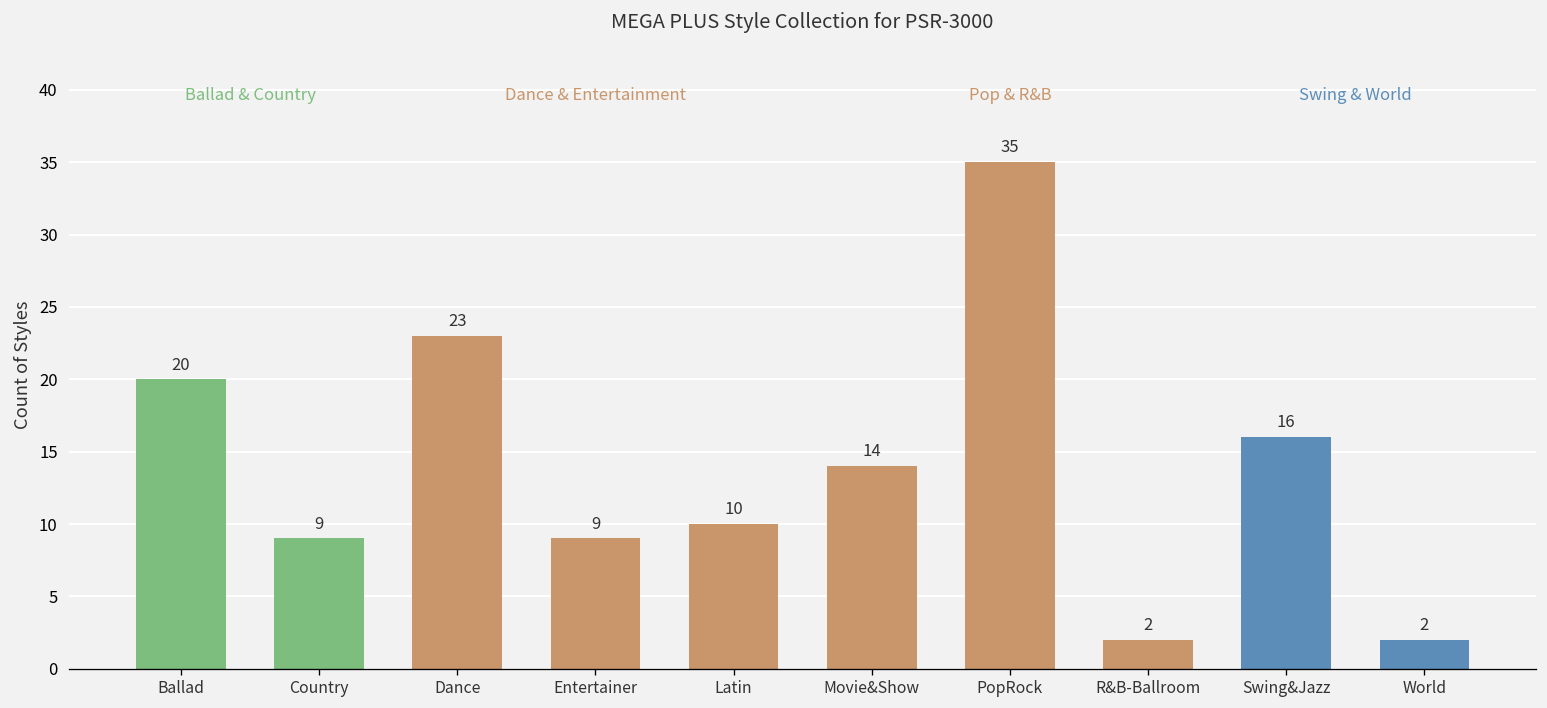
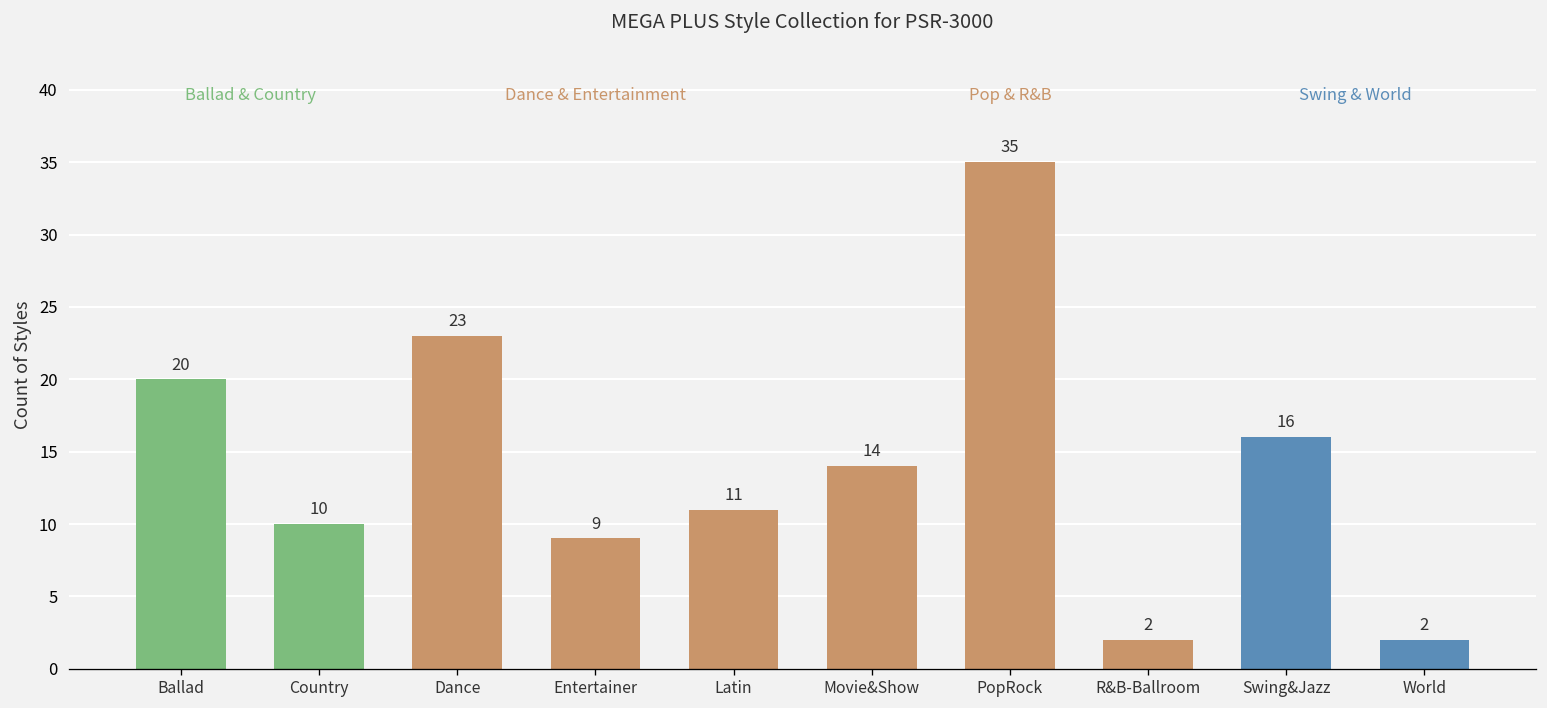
Country: 9 -> 10
Latin: 10 -> 11
